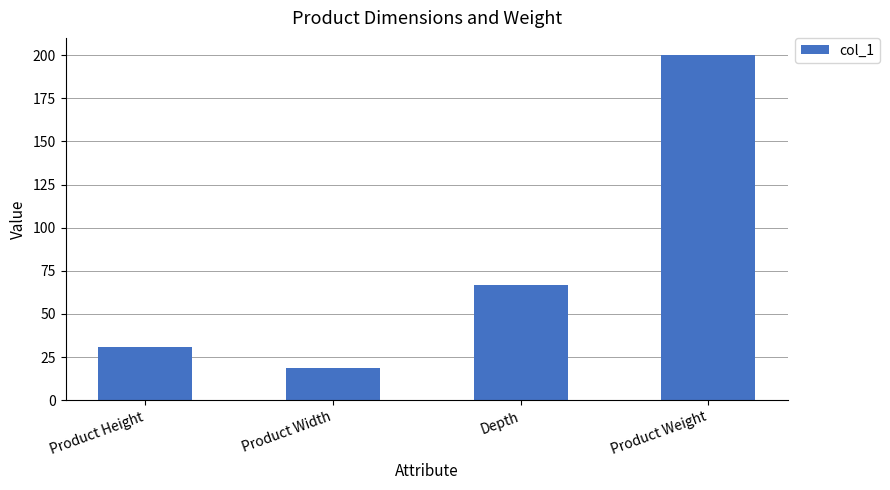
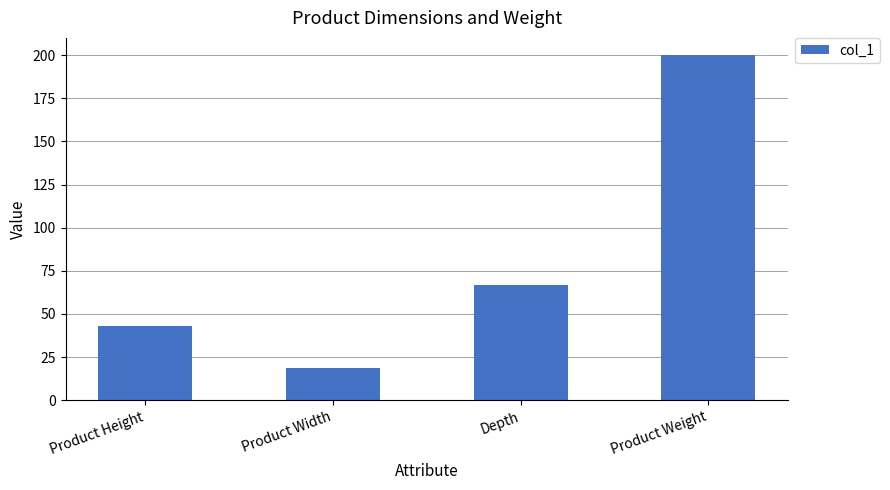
Product Height: 31 -> 43
